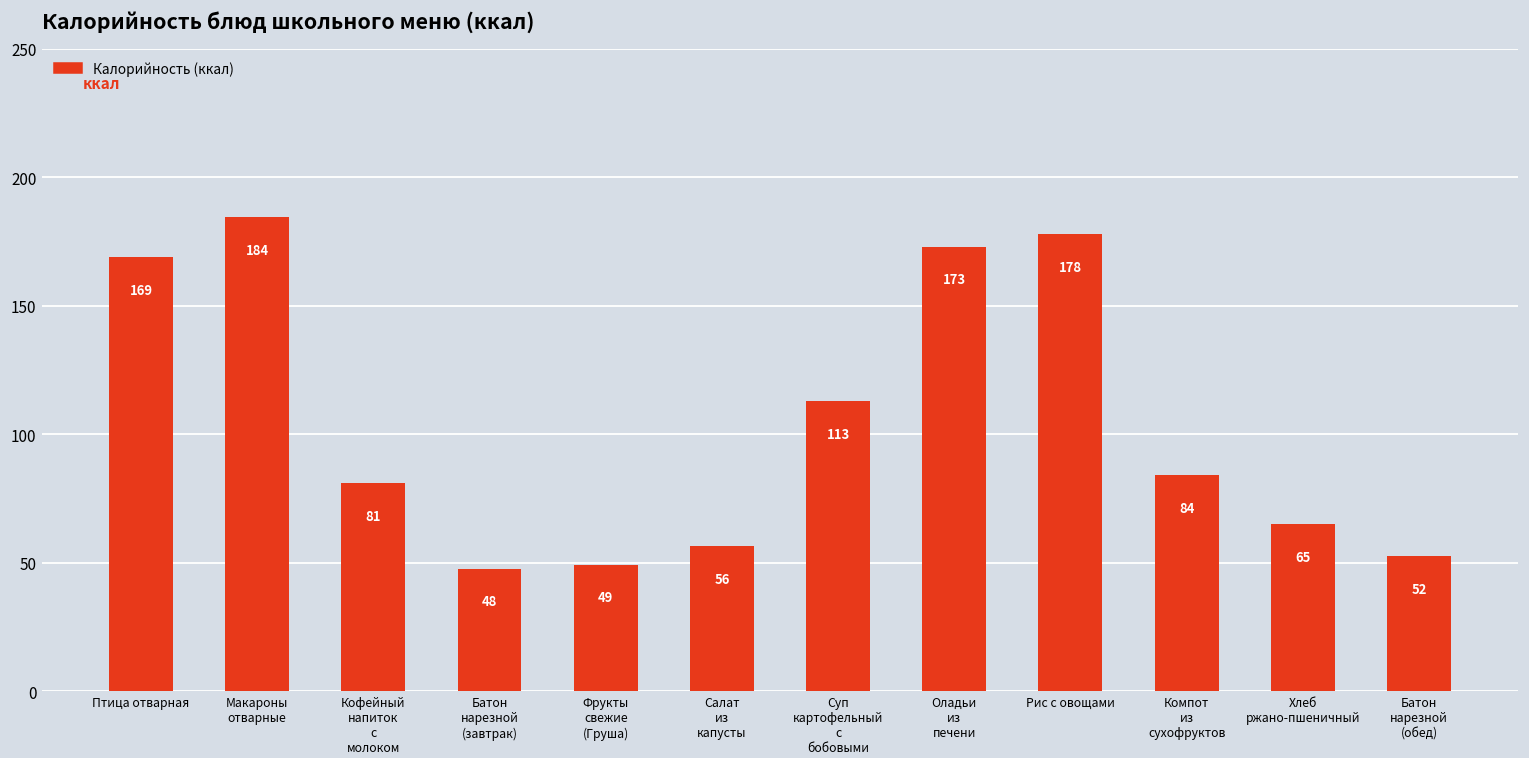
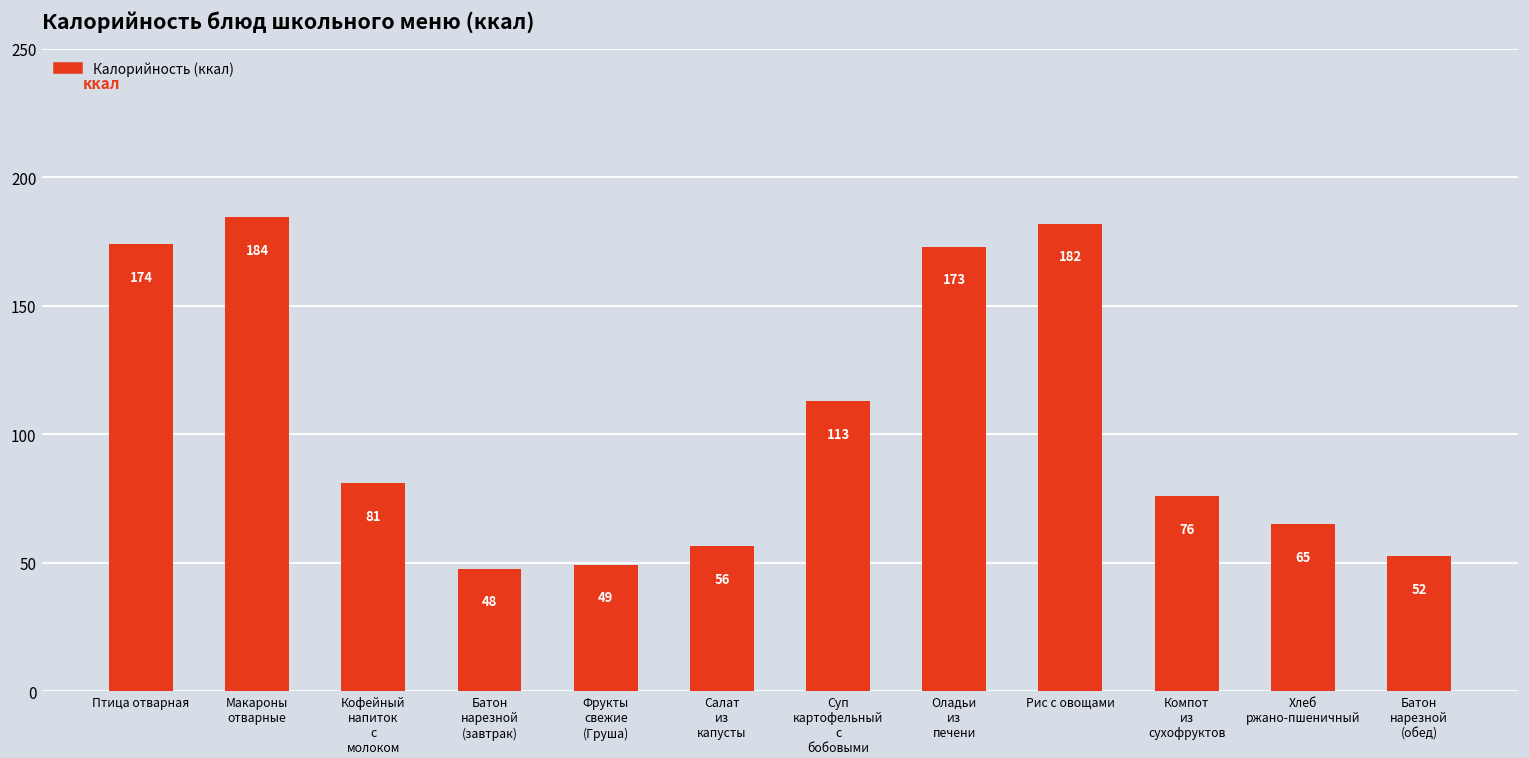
Птица отварная: 169 -> 174
Рис с овощами: 178 -> 182
Компот из сухофруктов: 84 -> 76
